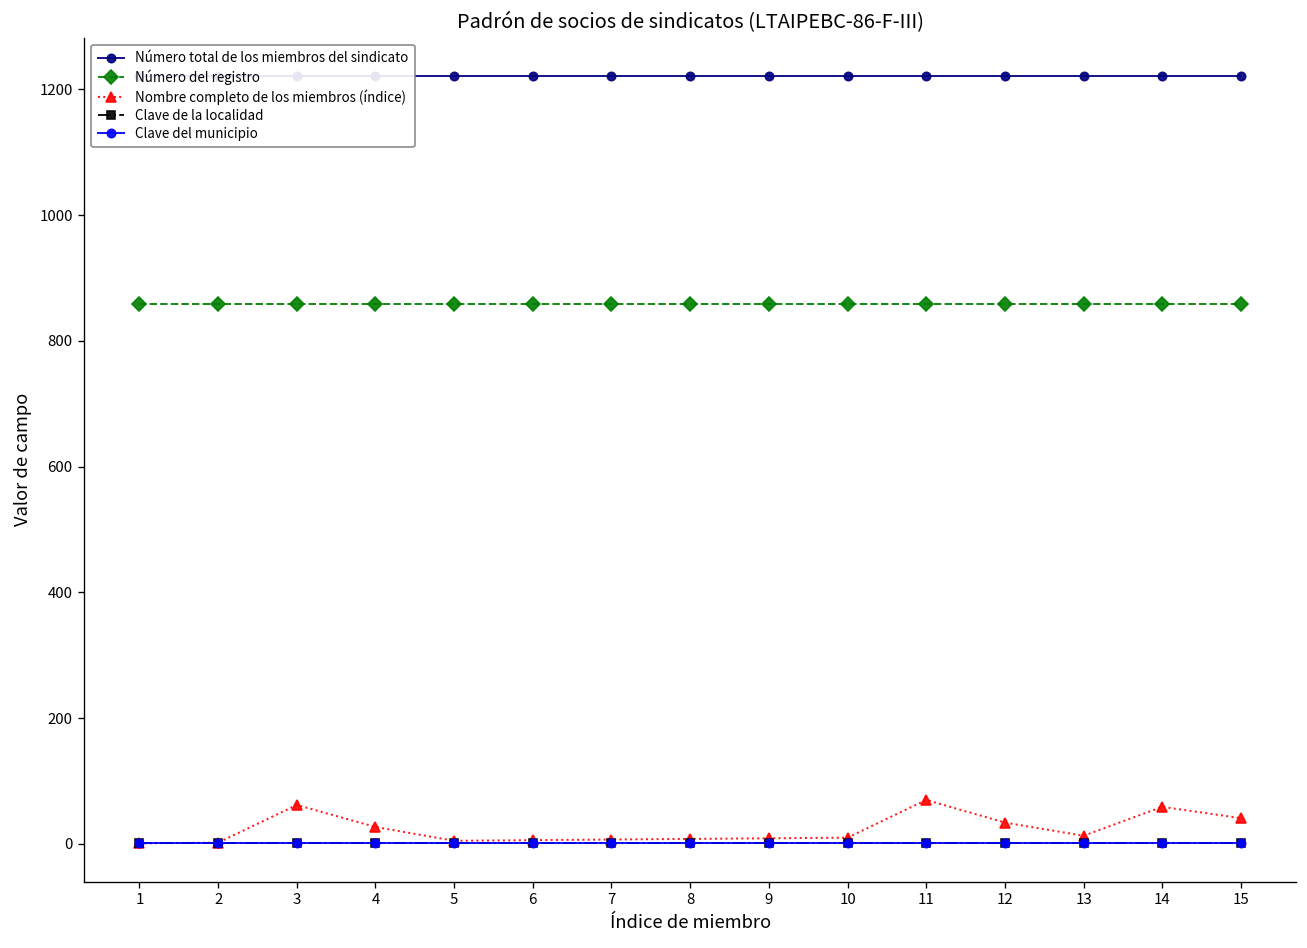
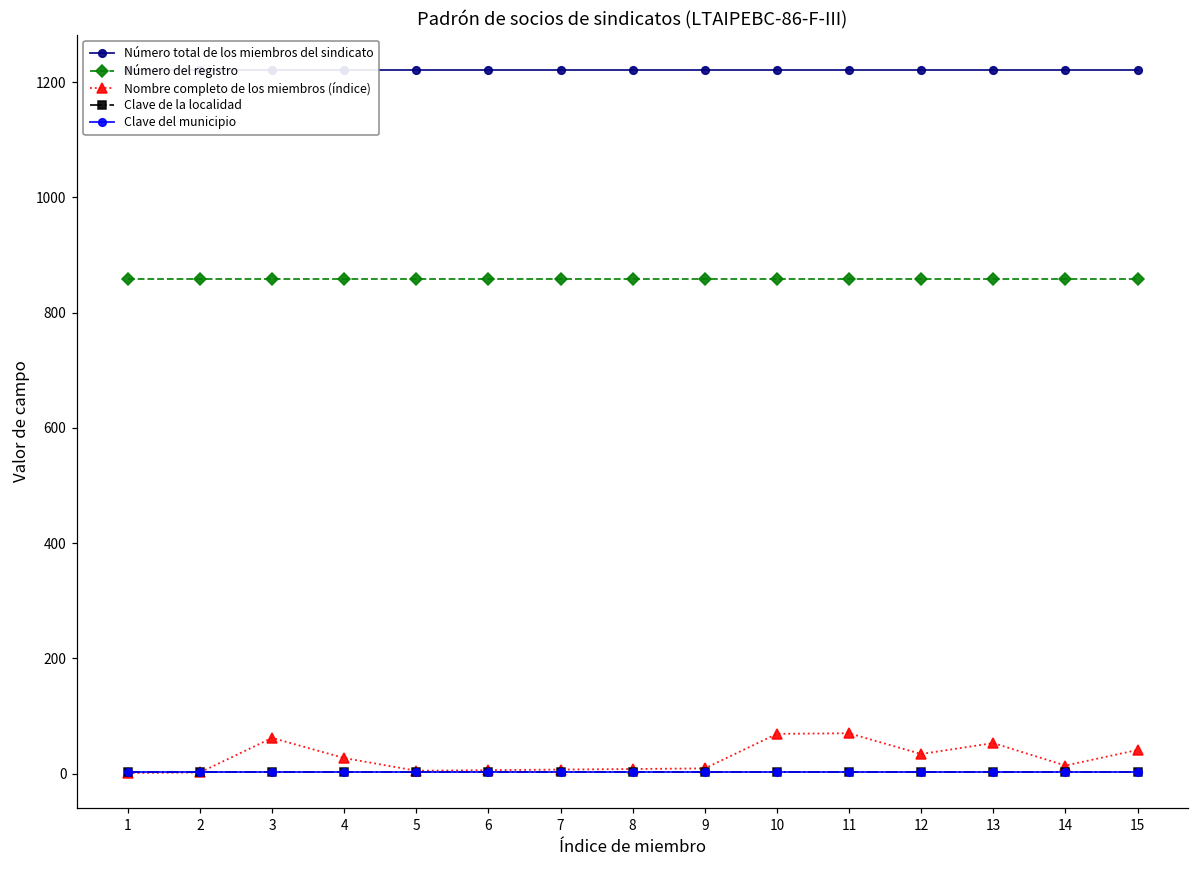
Nombre completo de los miembros (índice), 10: 10 -> 70
Nombre completo de los miembros (índice), 13: 10 -> 50
Nombre completo de los miembros (índice), 14: 60 -> 10
